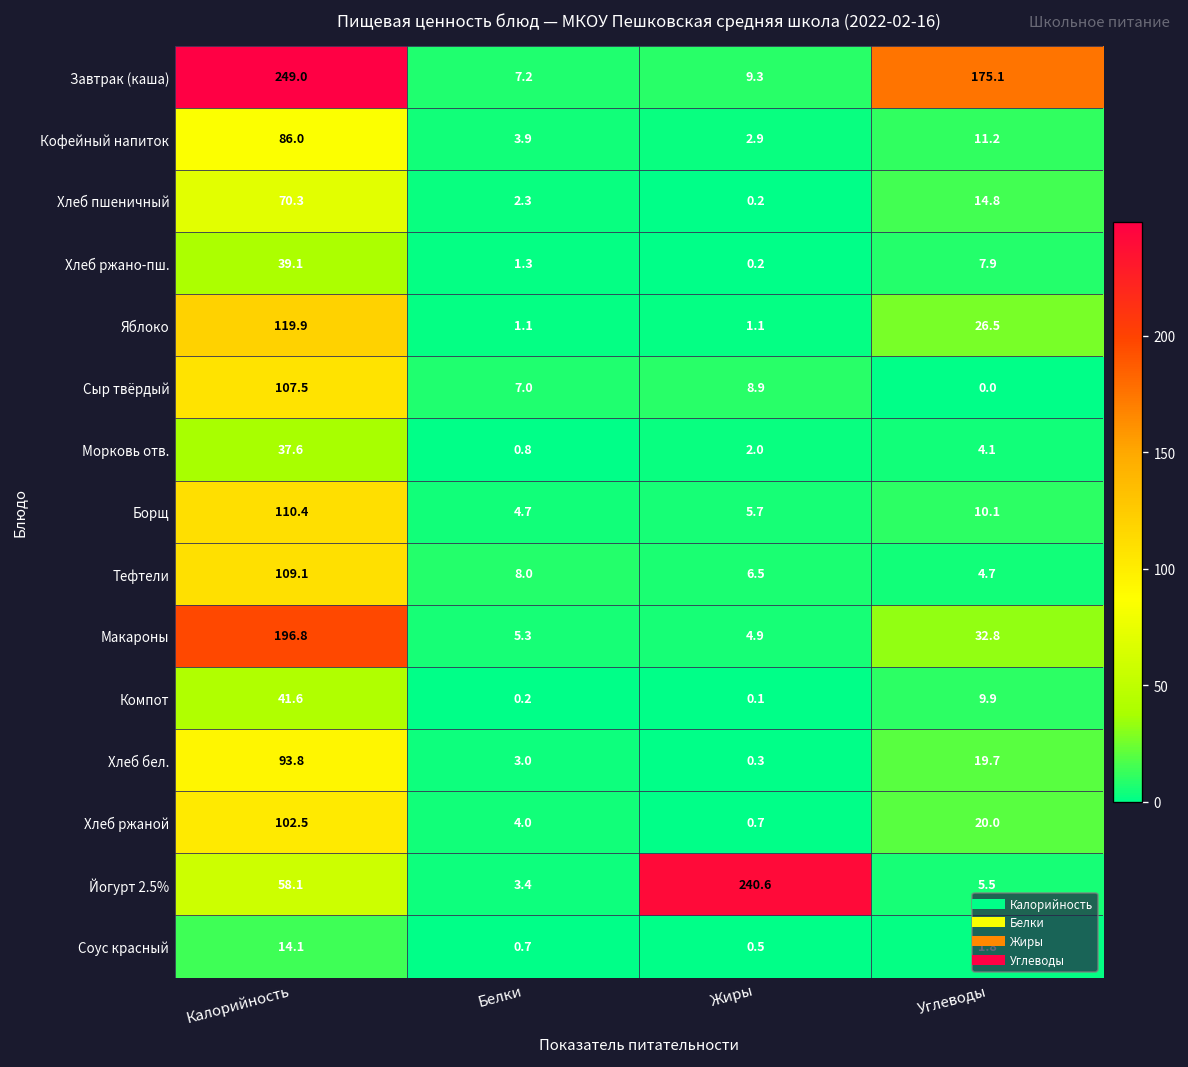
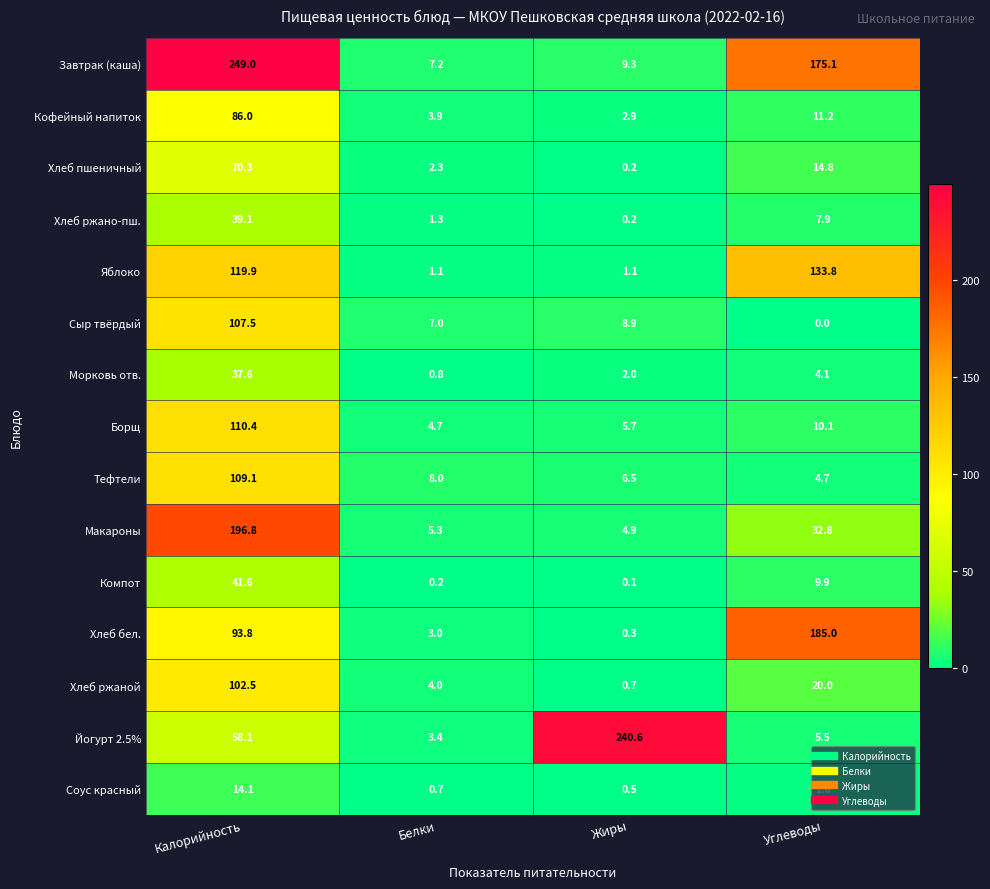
Яблоко, Углеводы: 26.5 -> 133.8
Хлеб бел., Углеводы: 19.7 -> 185.0
